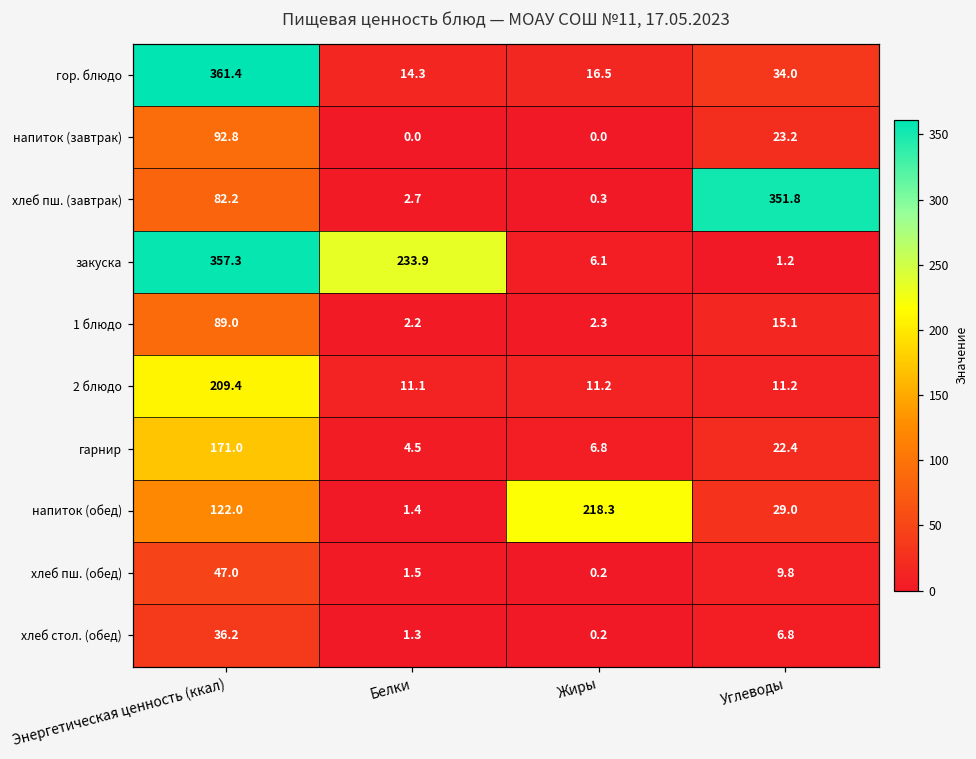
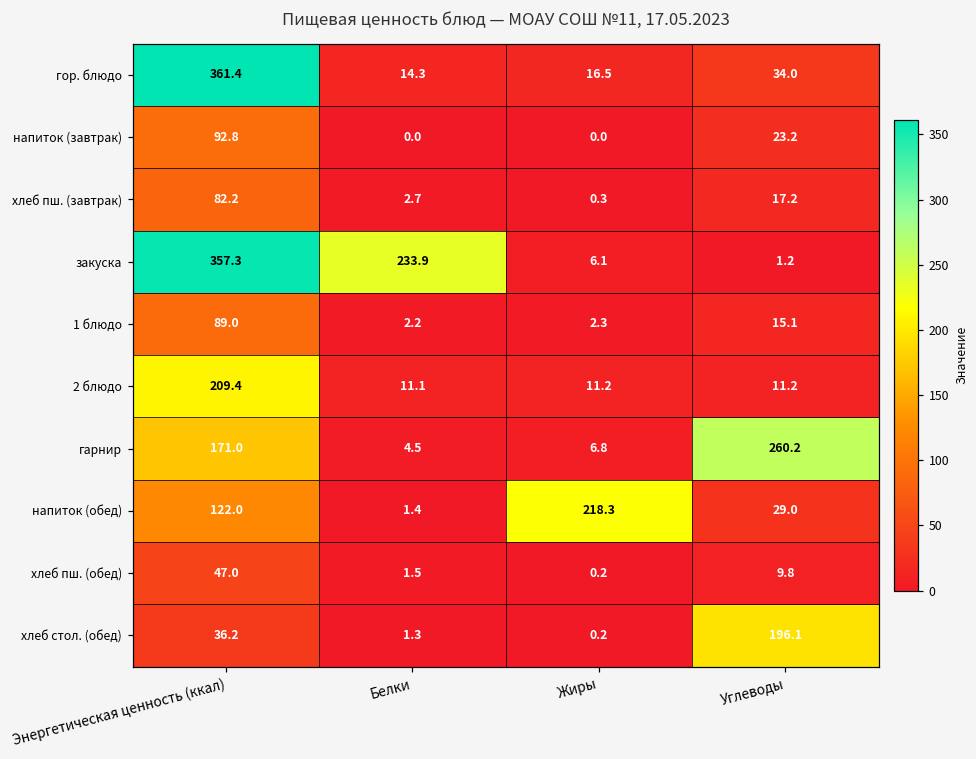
хлеб пш. (завтрак), Углеводы: 351.8 -> 17.2
гарнир, Углеводы: 22.4 -> 260.2
хлеб стол. (обед), Углеводы: 6.8 -> 196.1
